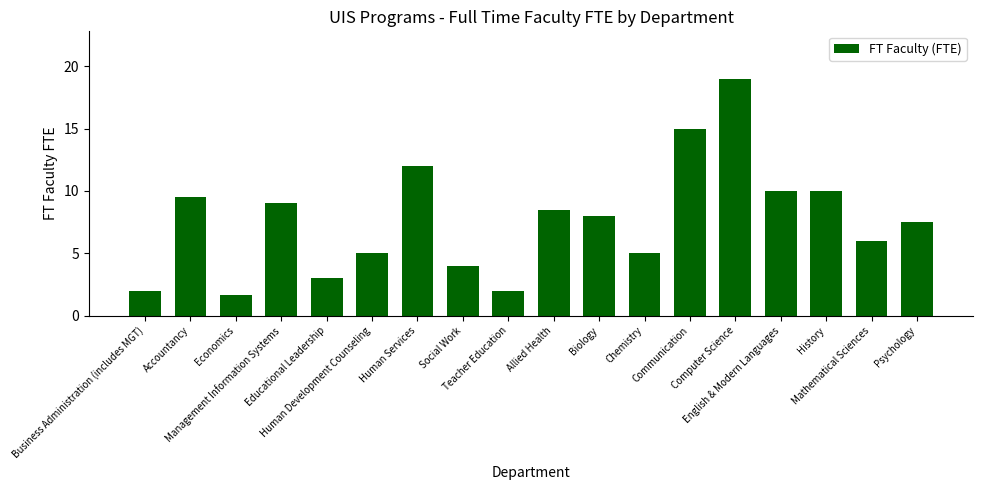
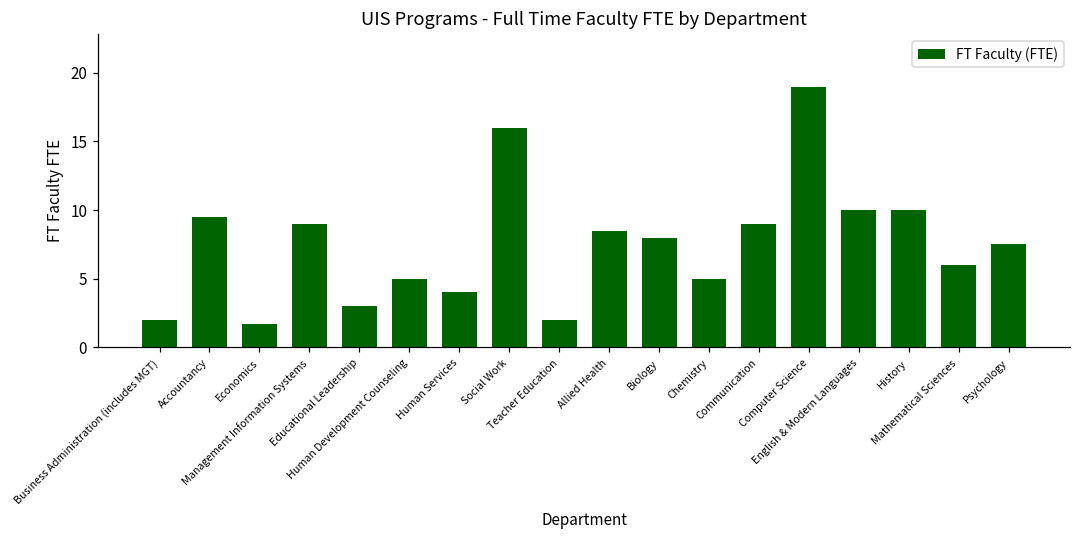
Human Services: 12 -> 4
Social Work: 4 -> 16
Communication: 15 -> 9
